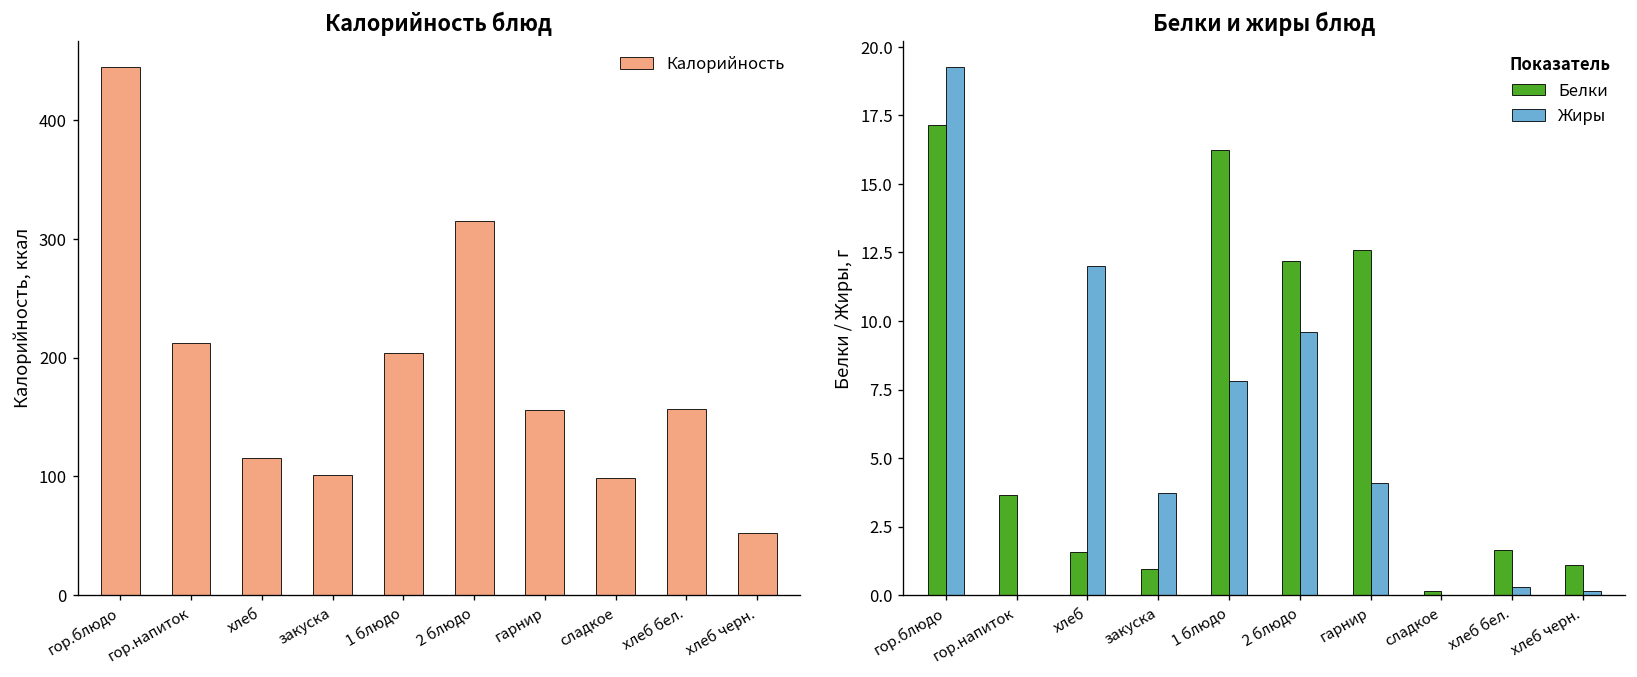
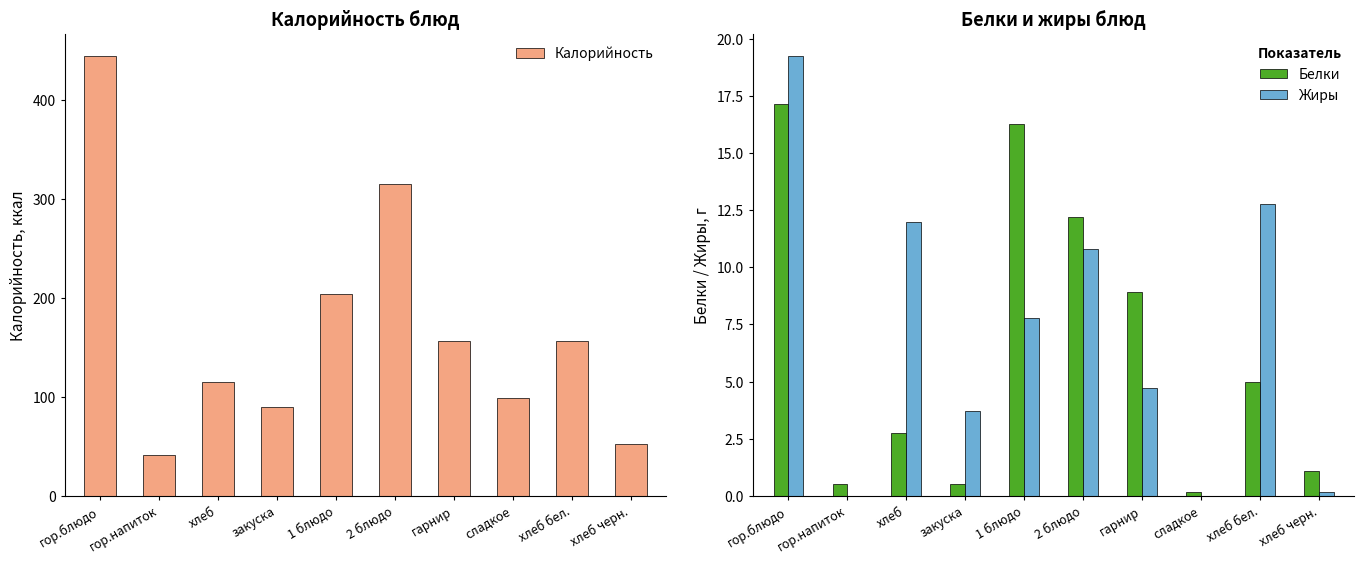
Калорийность блюд, гор.напиток: 210 -> 40
Калорийность блюд, закуска: 100 -> 90
Белки и жиры блюд, Белки, гор.напиток: 3.7 -> 0.5
Белки и жиры блюд, Белки, хлеб: 1.6 -> 2.8
Белки и жиры блюд, Белки, закуска: 1.0 -> 0.5
Белки и жиры блюд, Жиры, 2 блюдо: 9.6 -> 10.8
Белки и жиры блюд, Белки, гарнир: 12.6 -> 8.9
Белки и жиры блюд, Жиры, гарнир: 4.1 -> 4.7
Белки и жиры блюд, Белки, хлеб бел.: 1.7 -> 5.0
Белки и жиры блюд, Жиры, хлеб бел.: 0.3 -> 12.8
